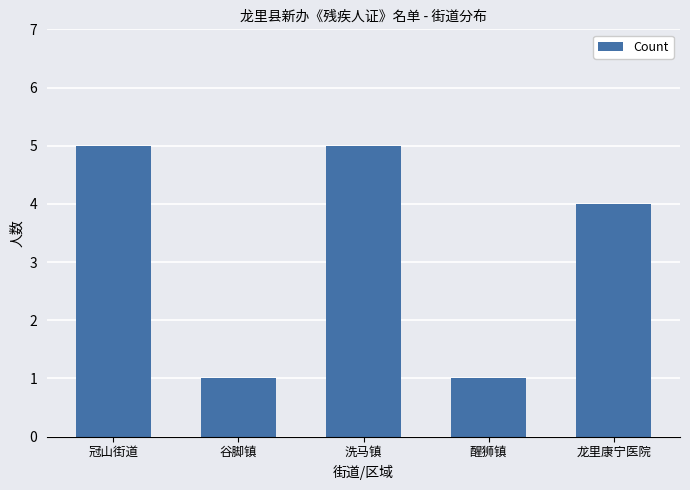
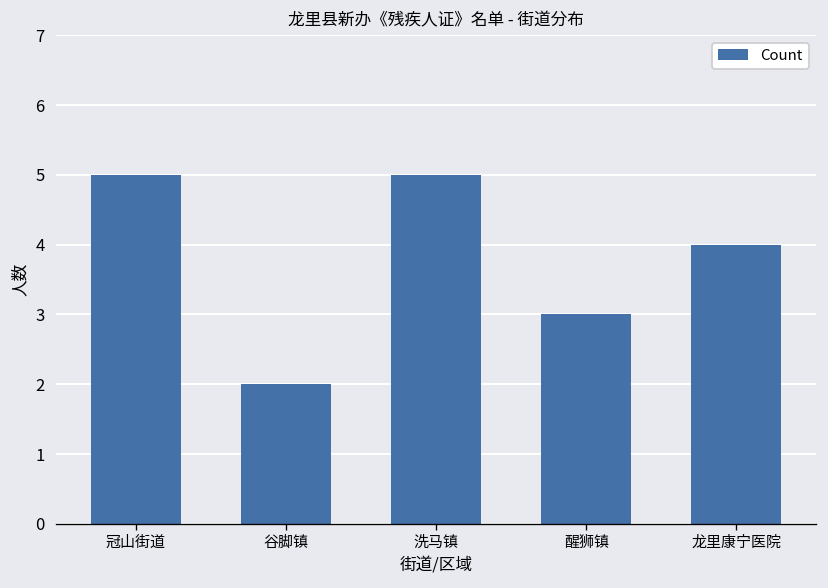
谷脚镇: 1 -> 2
醒狮镇: 1 -> 3
